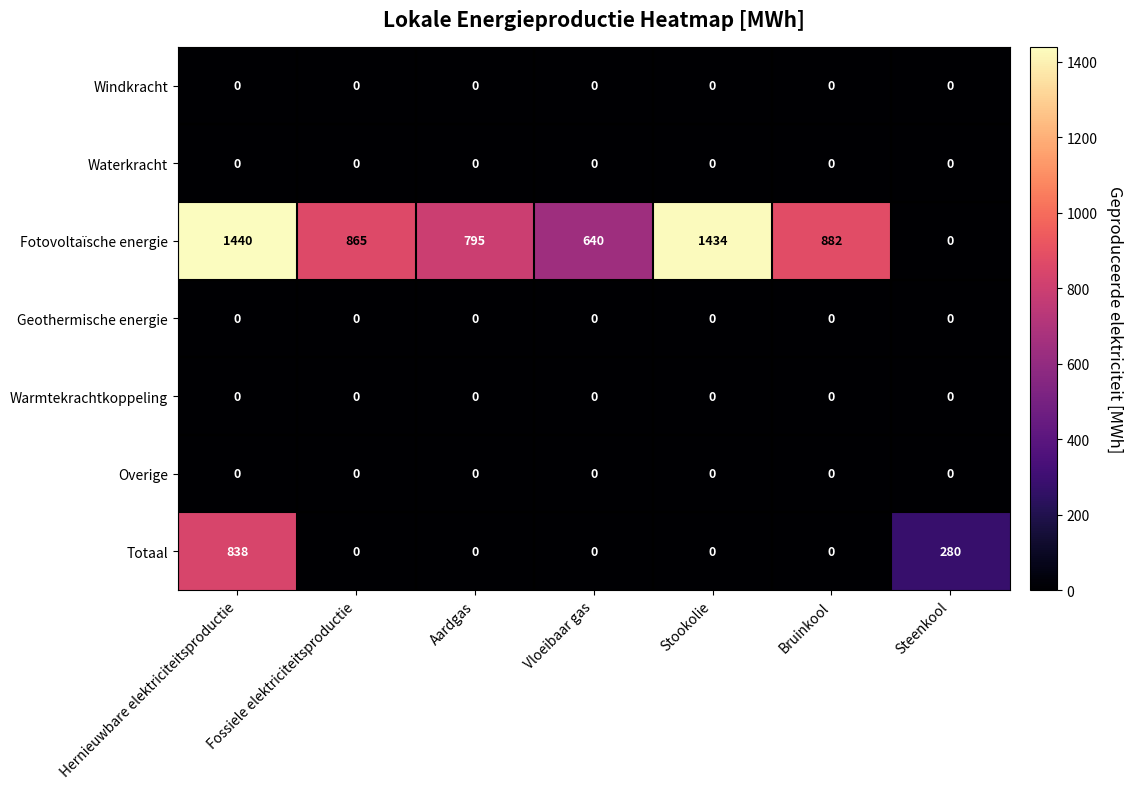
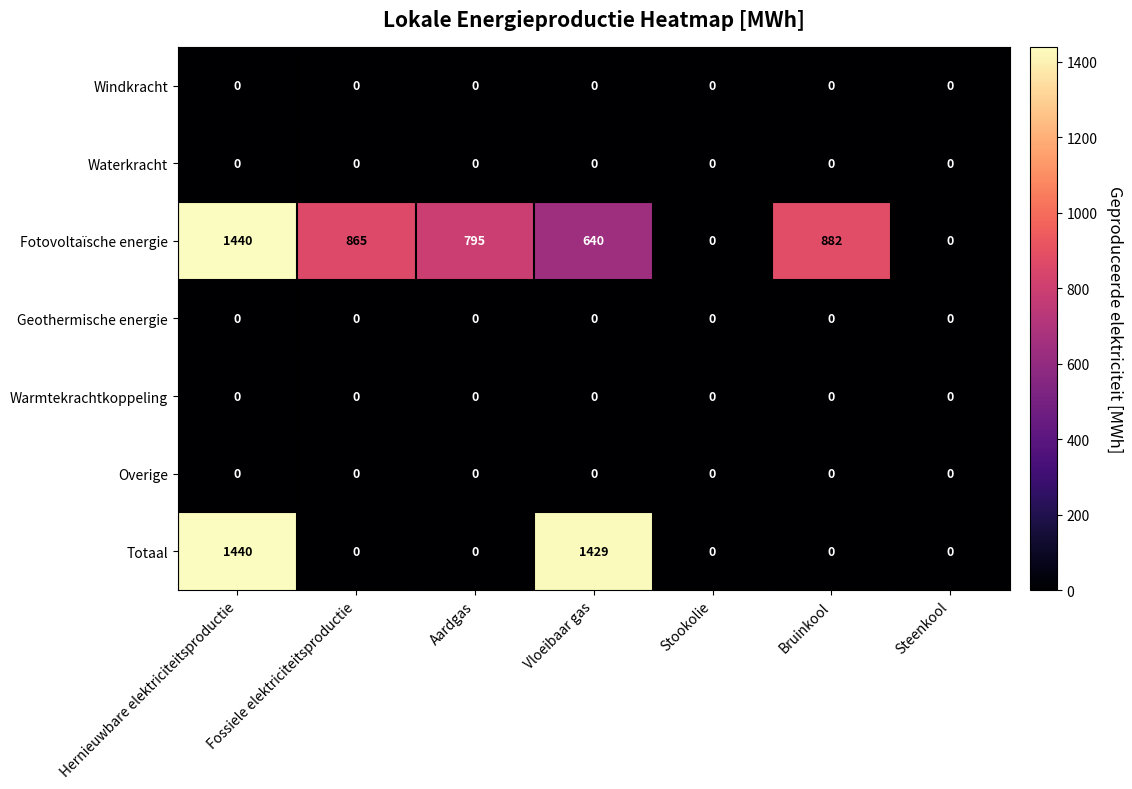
Fotovoltaïsche energie, Stookolie: 1434 -> 0
Totaal, Hernieuwbare elektriciteitsproductie: 838 -> 1440
Totaal, Vloeibaar gas: 0 -> 1429
Totaal, Steenkool: 280 -> 0
